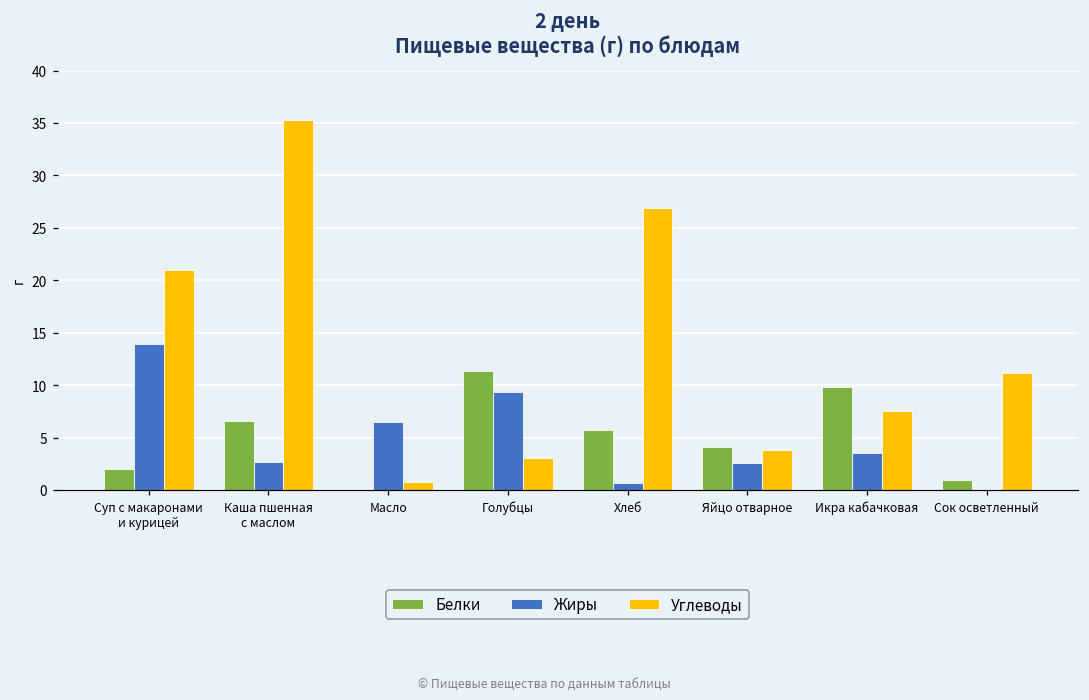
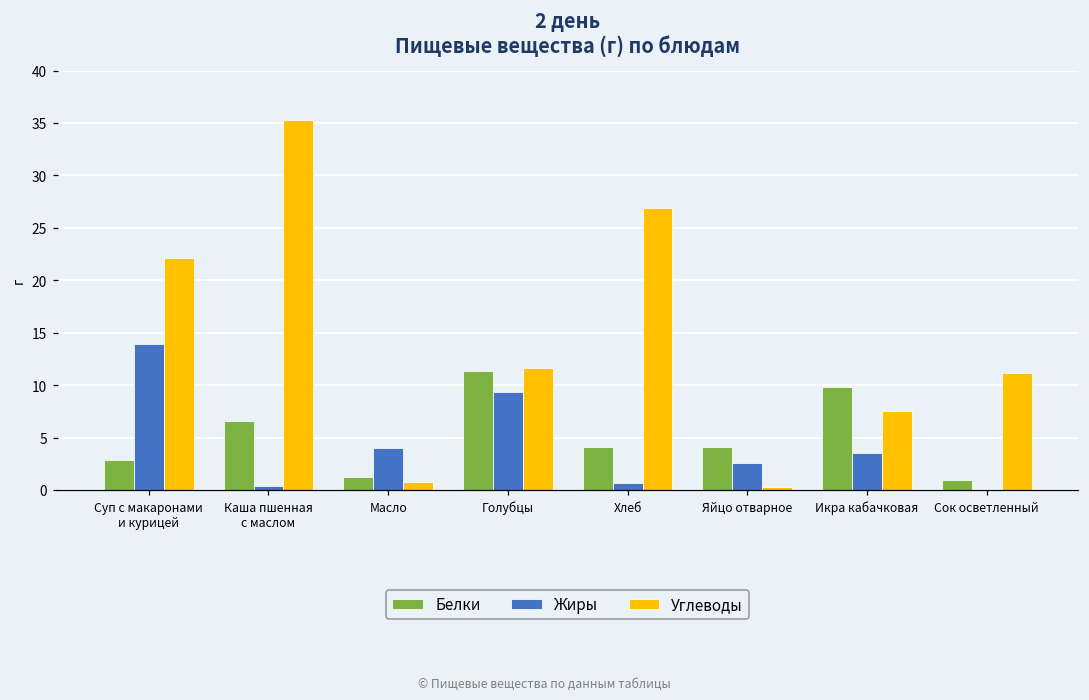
Белки, Суп с макаронами и курицей: 2 -> 3
Углеводы, Суп с макаронами и курицей: 21 -> 22
Жиры, Каша пшенная с маслом: 3 -> 0
Белки, Масло: 0 -> 1
Жиры, Масло: 7 -> 4
Углеводы, Голубцы: 3 -> 12
Белки, Хлеб: 6 -> 4
Углеводы, Яйцо отварное: 4 -> 0
